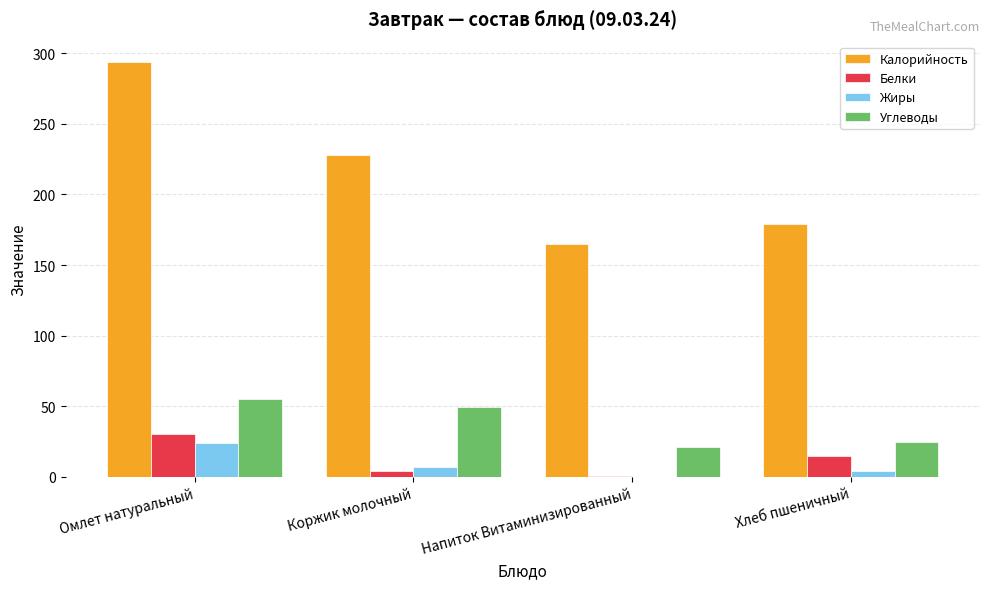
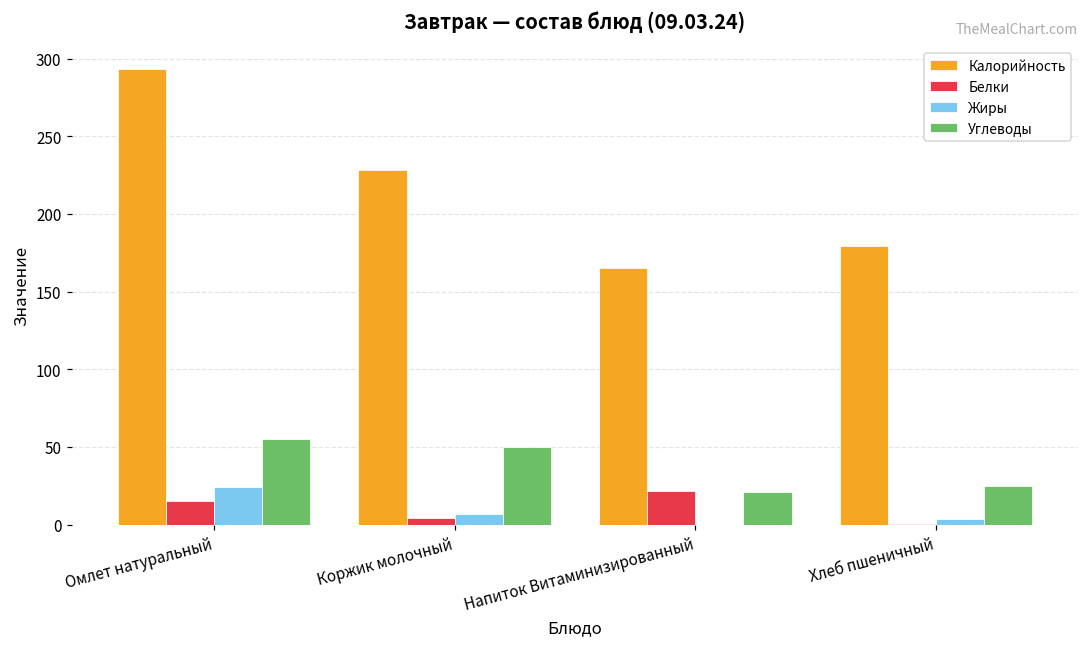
Белки, Омлет натуральный: 30 -> 16
Белки, Напиток Витаминизированный: 1 -> 21
Белки, Хлеб пшеничный: 15 -> 0
